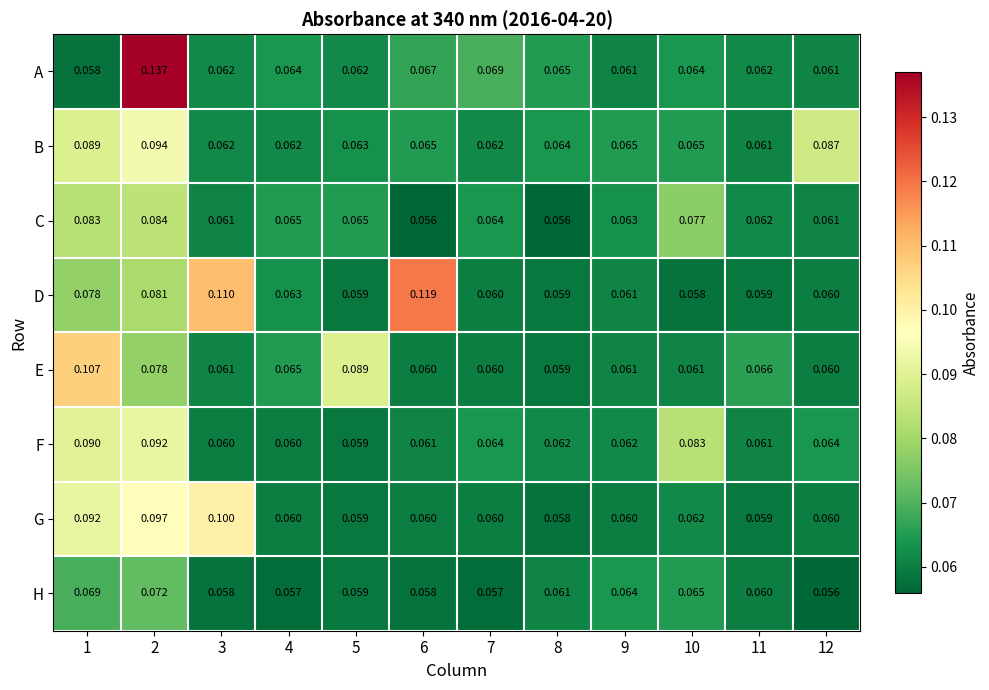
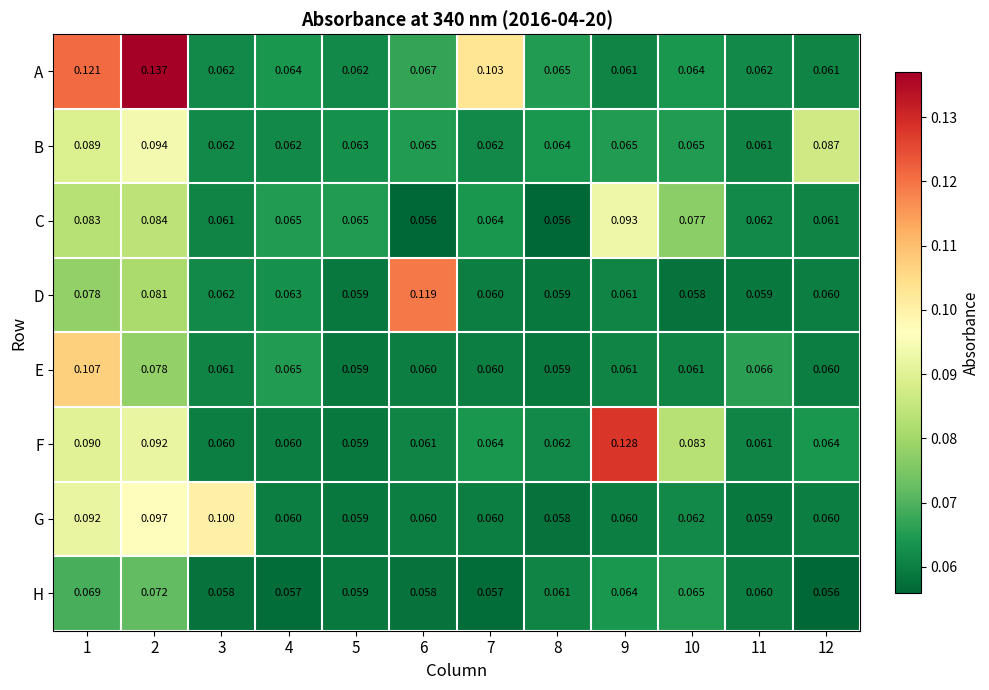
A, 1: 0.058 -> 0.121
A, 7: 0.069 -> 0.103
C, 9: 0.063 -> 0.093
D, 3: 0.110 -> 0.062
E, 5: 0.089 -> 0.059
F, 9: 0.062 -> 0.128
